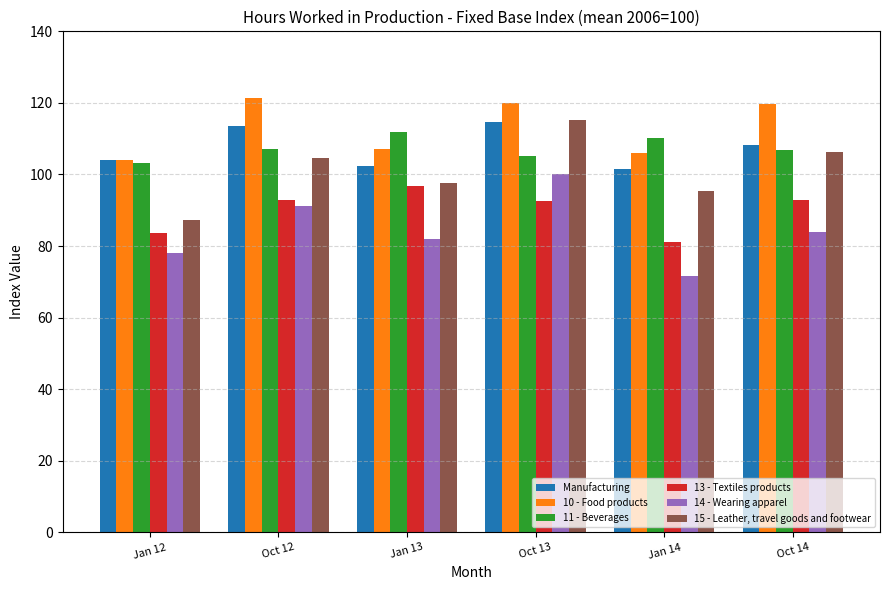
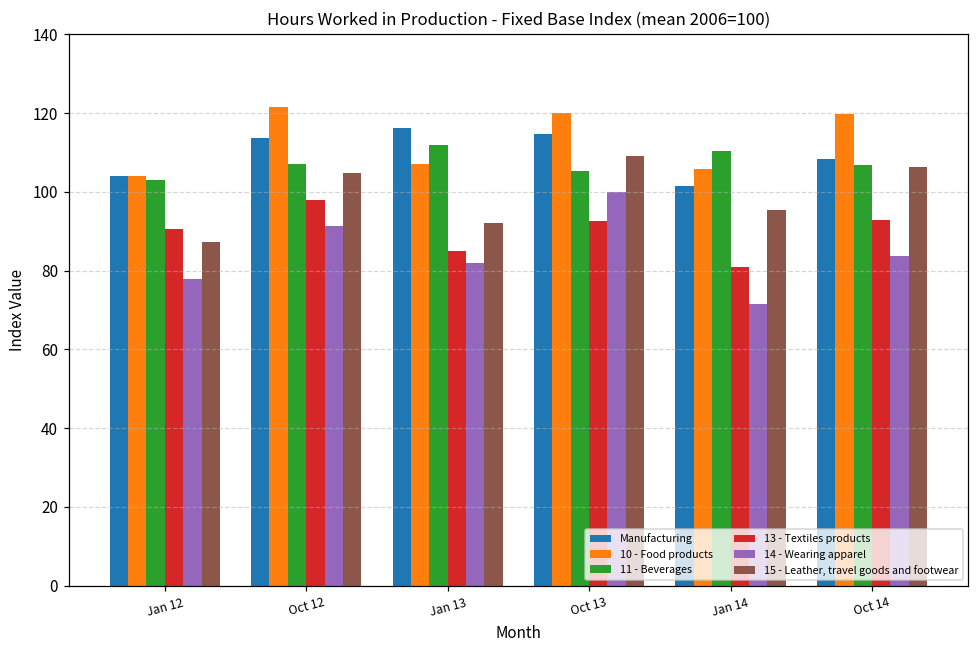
13 - Textiles products, Jan 12: 84 -> 91
13 - Textiles products, Oct 12: 93 -> 98
Manufacturing, Jan 13: 102 -> 116
13 - Textiles products, Jan 13: 97 -> 85
15 - Leather, travel goods and footwear, Jan 13: 98 -> 92
15 - Leather, travel goods and footwear, Oct 13: 115 -> 109
